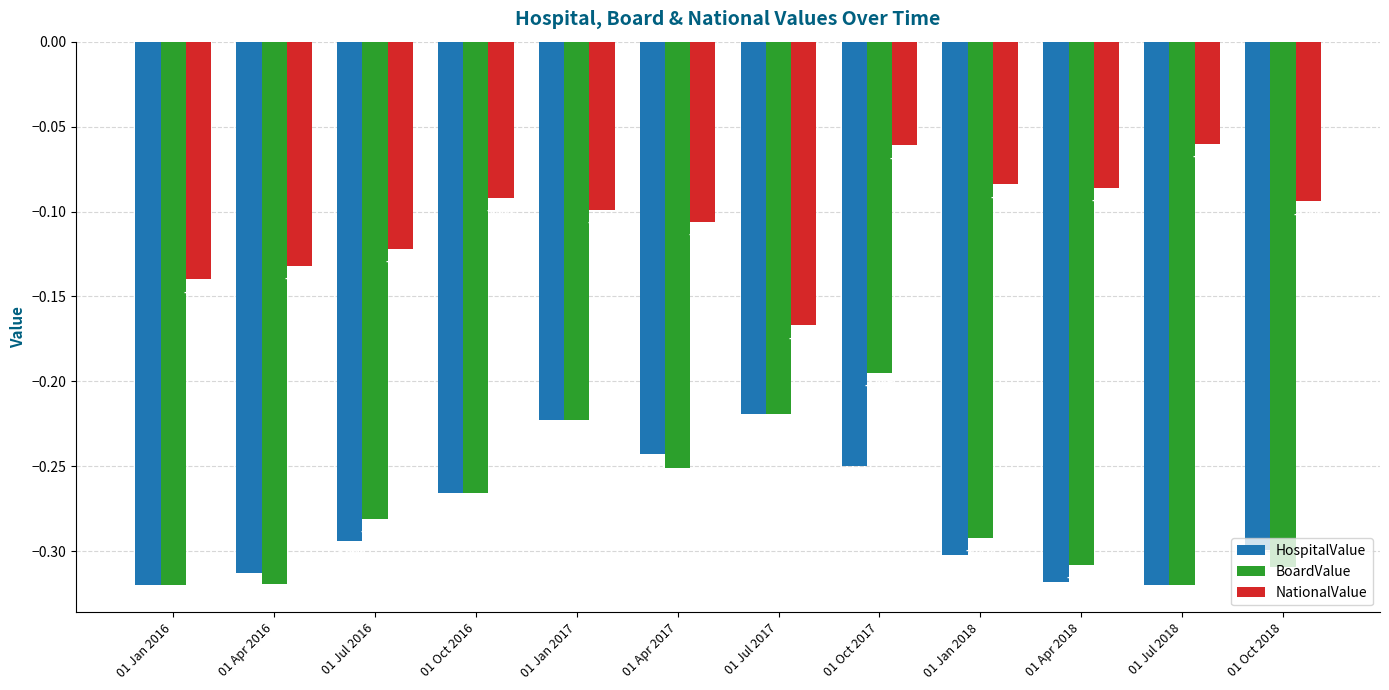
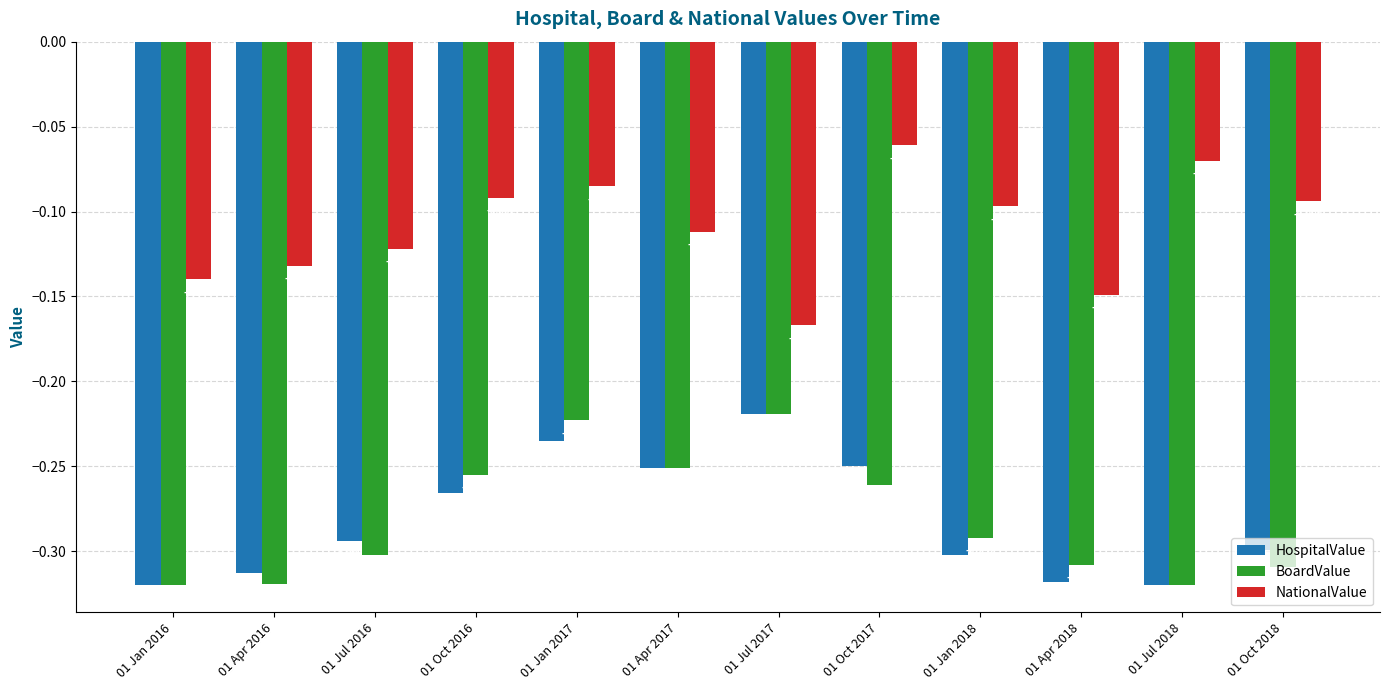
BoardValue, 01 Jul 2016: -0.281 -> -0.302
BoardValue, 01 Oct 2016: -0.266 -> -0.255
HospitalValue, 01 Jan 2017: -0.223 -> -0.235
NationalValue, 01 Jan 2017: -0.099 -> -0.085
HospitalValue, 01 Apr 2017: -0.243 -> -0.251
NationalValue, 01 Apr 2017: -0.106 -> -0.112
BoardValue, 01 Oct 2017: -0.195 -> -0.261
NationalValue, 01 Jan 2018: -0.084 -> -0.097
NationalValue, 01 Apr 2018: -0.086 -> -0.149
NationalValue, 01 Jul 2018: -0.06 -> -0.07
